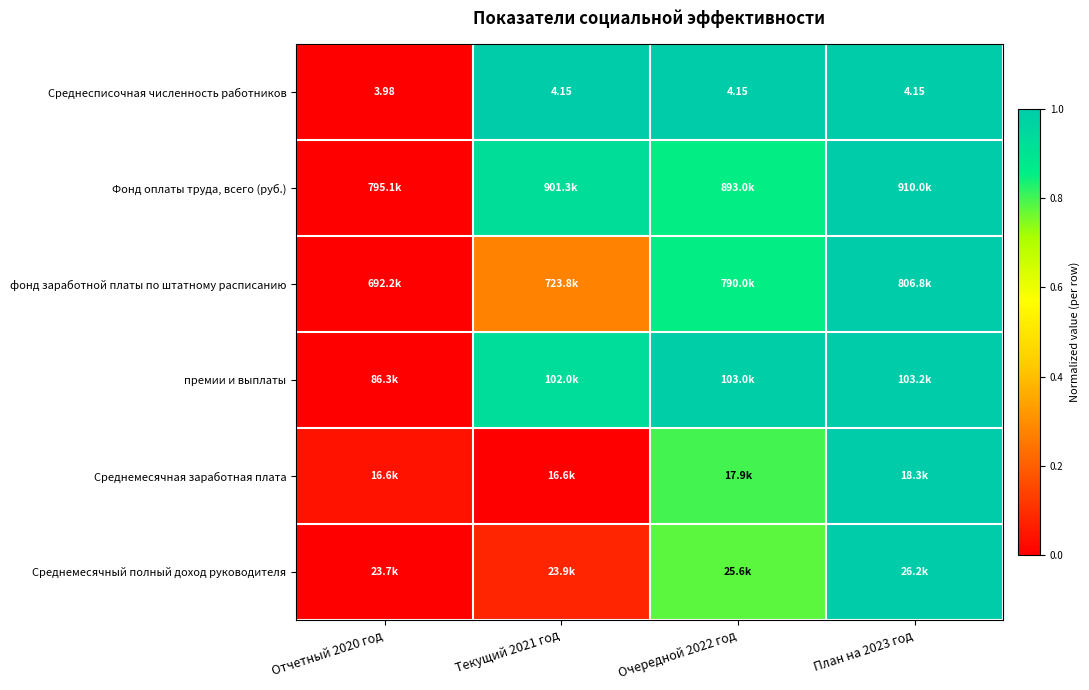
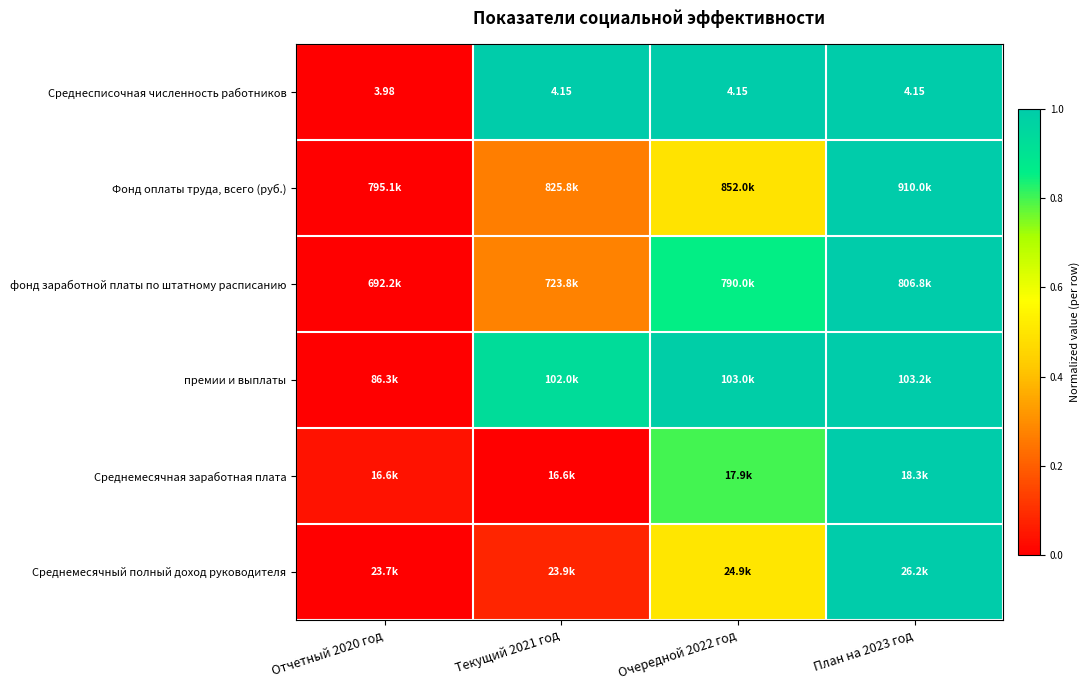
Фонд оплаты труда, всего (руб.), Текущий 2021 год: 901.3k -> 825.8k
Фонд оплаты труда, всего (руб.), Очередной 2022 год: 893.0k -> 852.0k
Среднемесячный полный доход руководителя, Очередной 2022 год: 25.6k -> 24.9k
